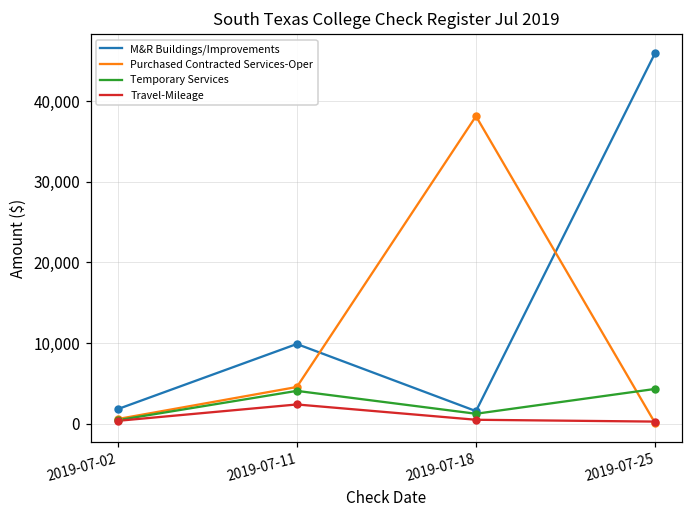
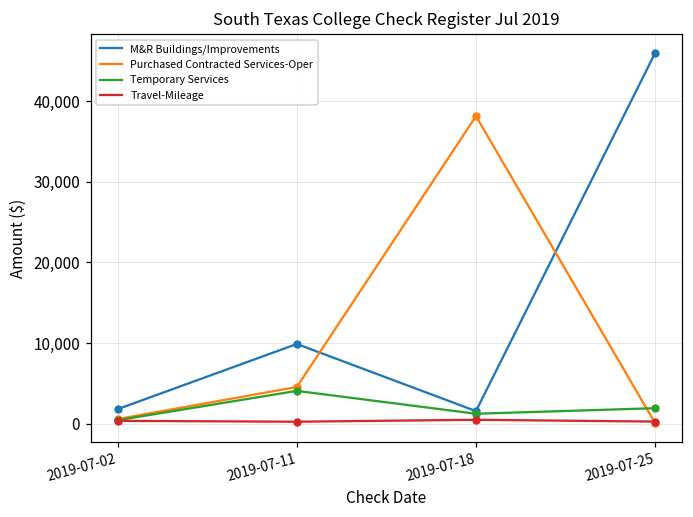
Travel-Mileage, 2019-07-11: 2,000 -> 0
Temporary Services, 2019-07-25: 4,000 -> 2,000
